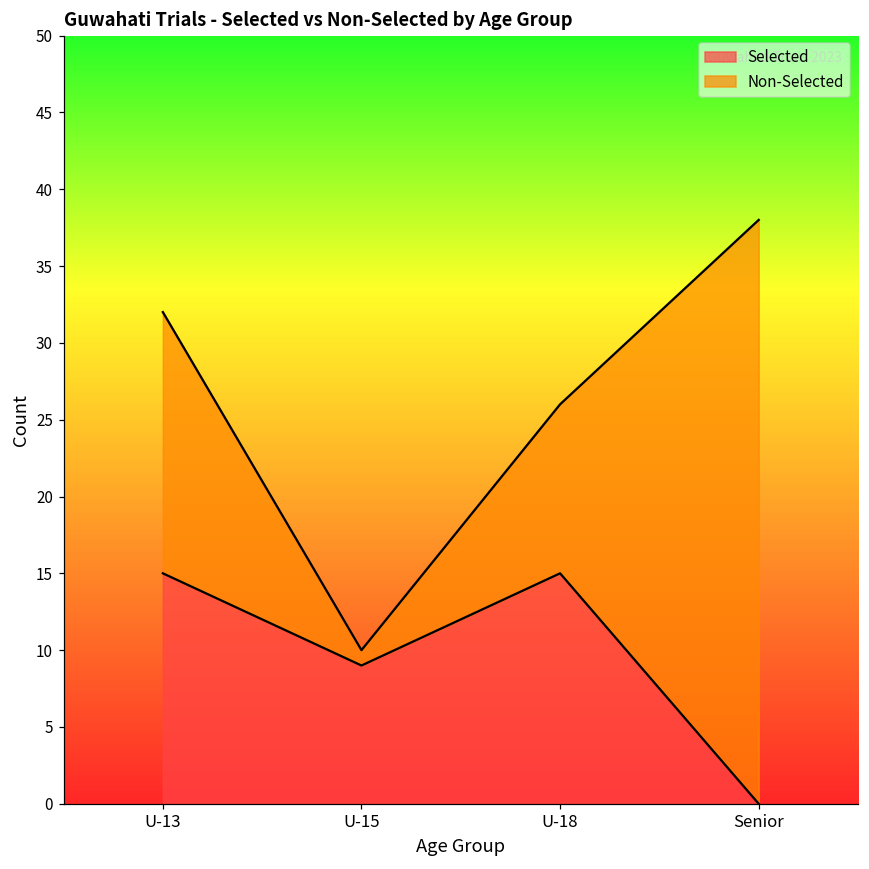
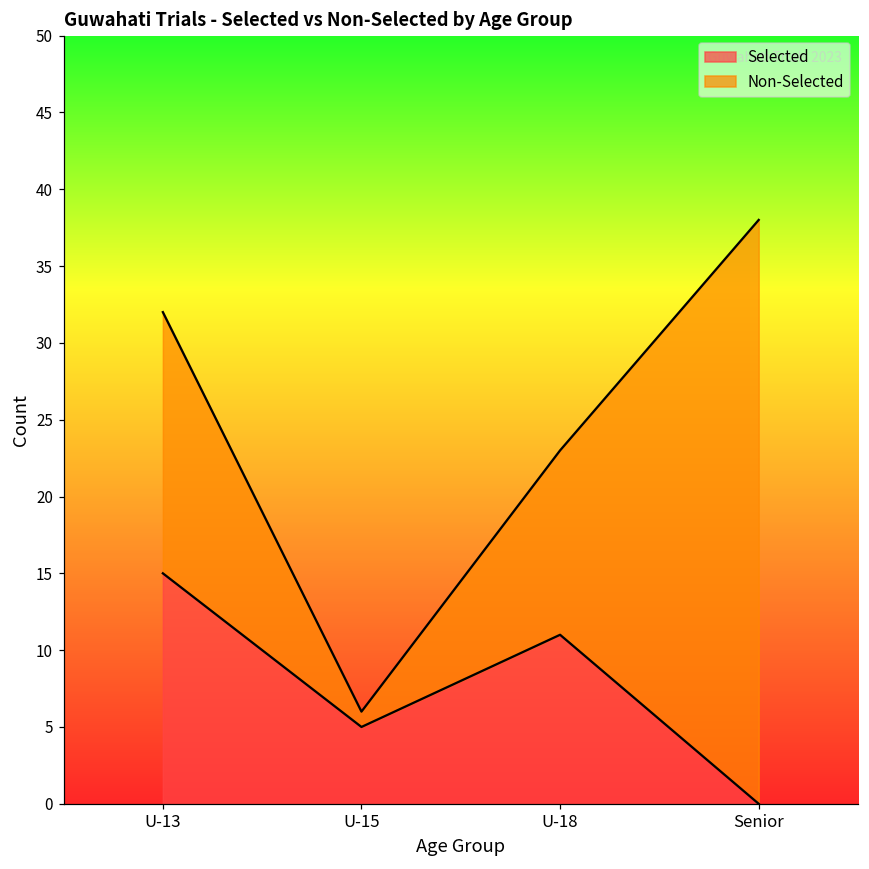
Selected, U-15: 9 -> 5
Selected, U-18: 15 -> 11
Non-Selected, U-18: 11 -> 12
